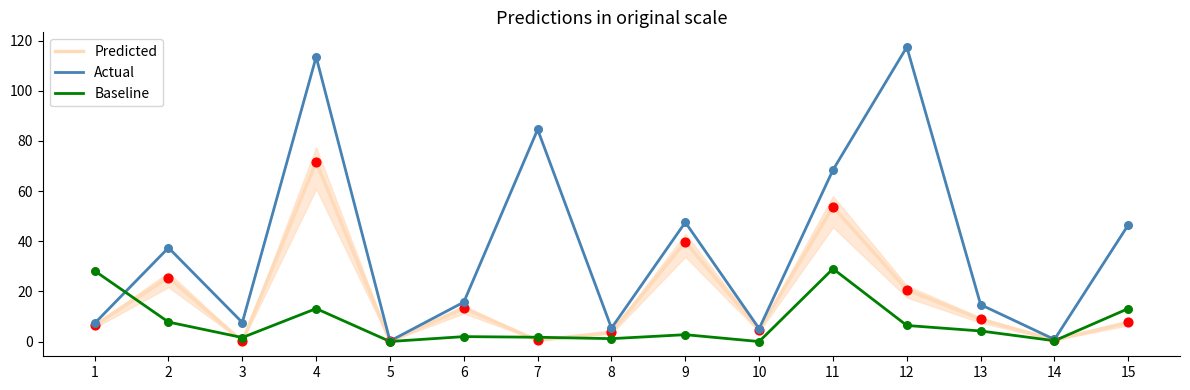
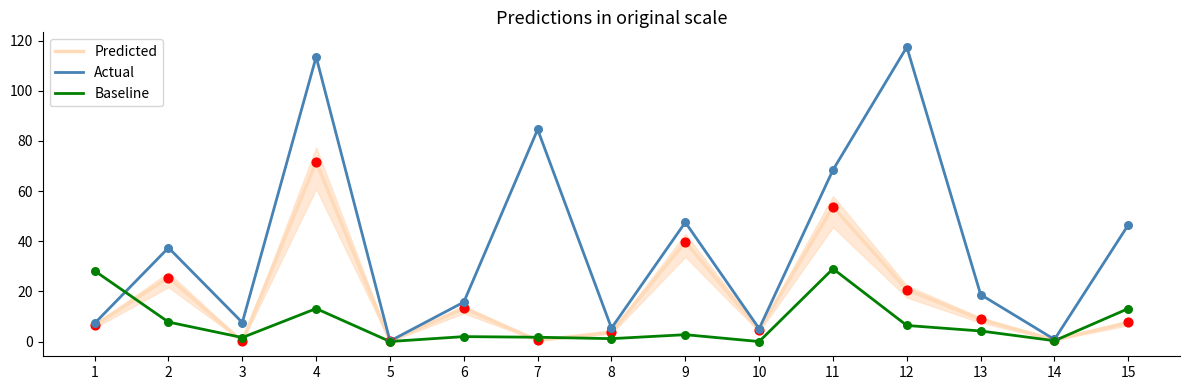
Actual, 13: 15 -> 19
